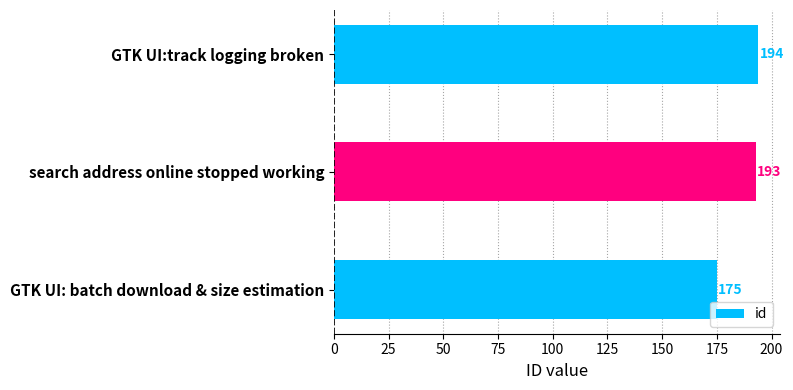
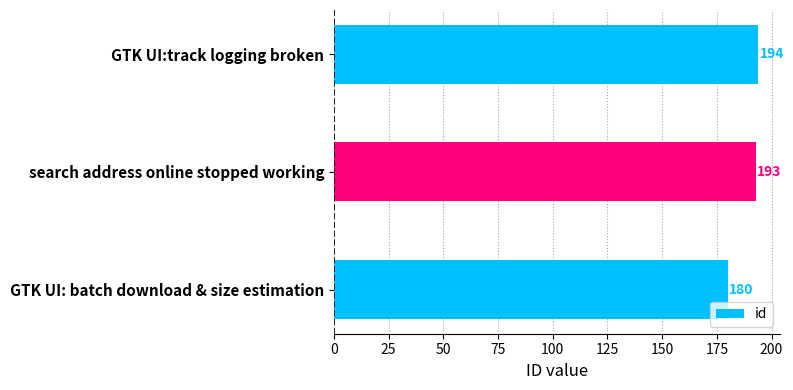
GTK UI: batch download & size estimation: 175 -> 180
